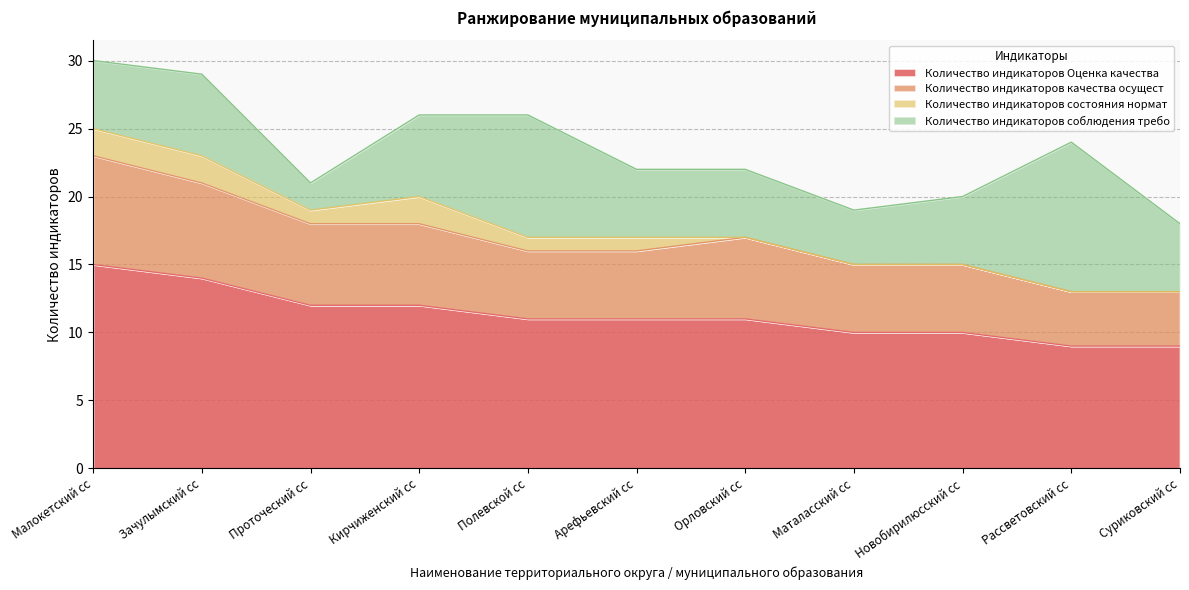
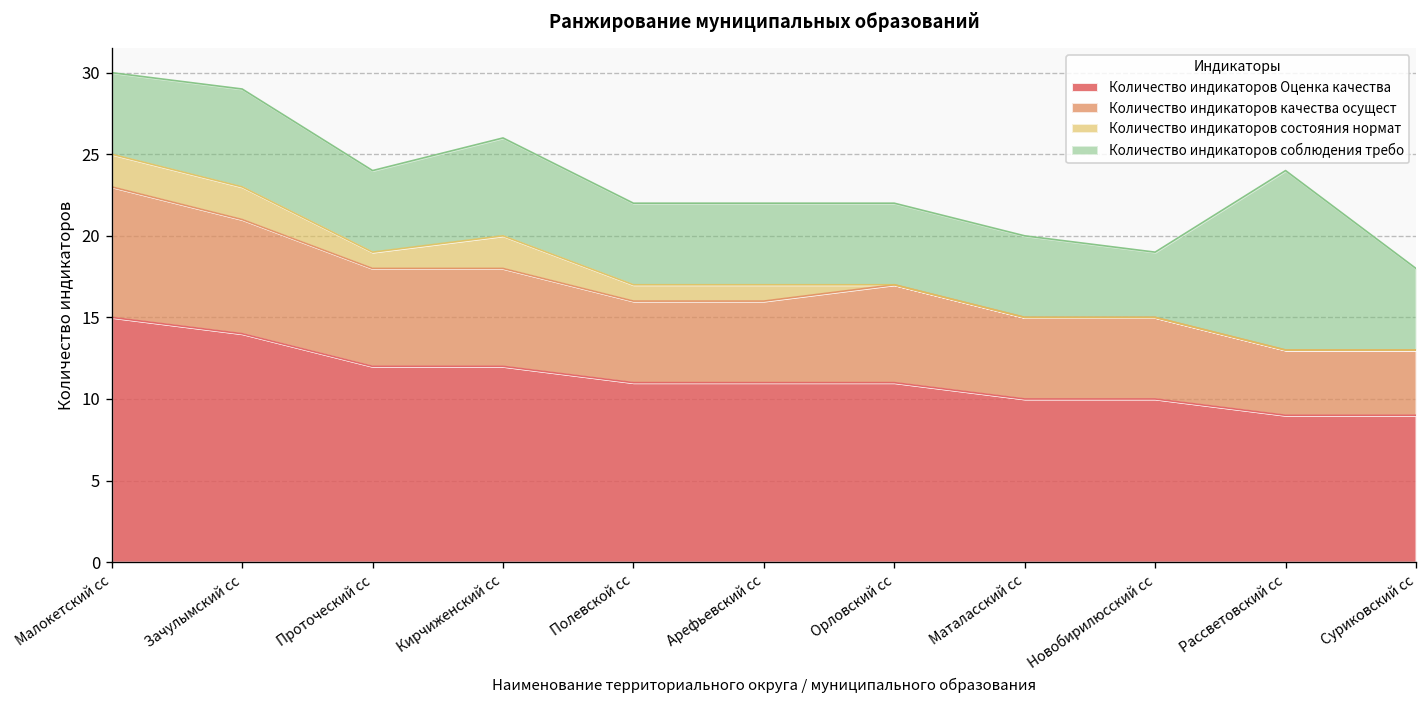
Количество индикаторов соблюдения требо, Проточеский сс: 2 -> 5
Количество индикаторов соблюдения требо, Полевской сс: 9 -> 5
Количество индикаторов соблюдения требо, Маталасский сс: 4 -> 5
Количество индикаторов соблюдения требо, Новобирилюсский сс: 5 -> 4
